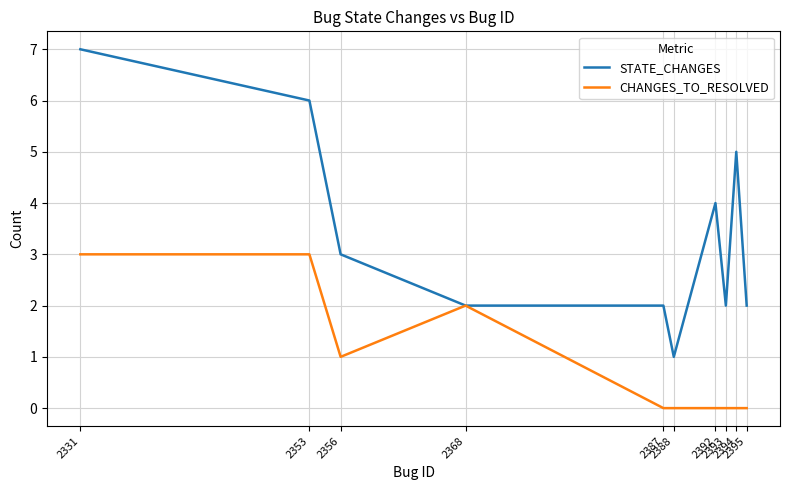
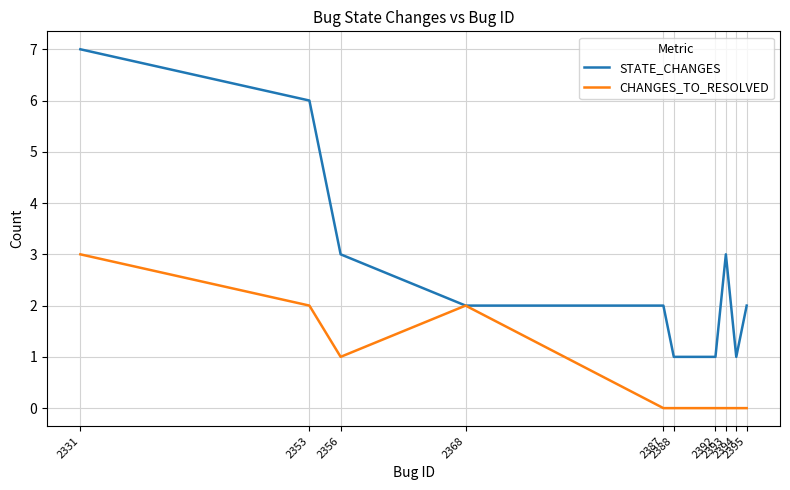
CHANGES_TO_RESOLVED, 2353: 3 -> 2
STATE_CHANGES, 2392: 4 -> 1
STATE_CHANGES, 2393: 2 -> 3
STATE_CHANGES, 2394: 5 -> 1
